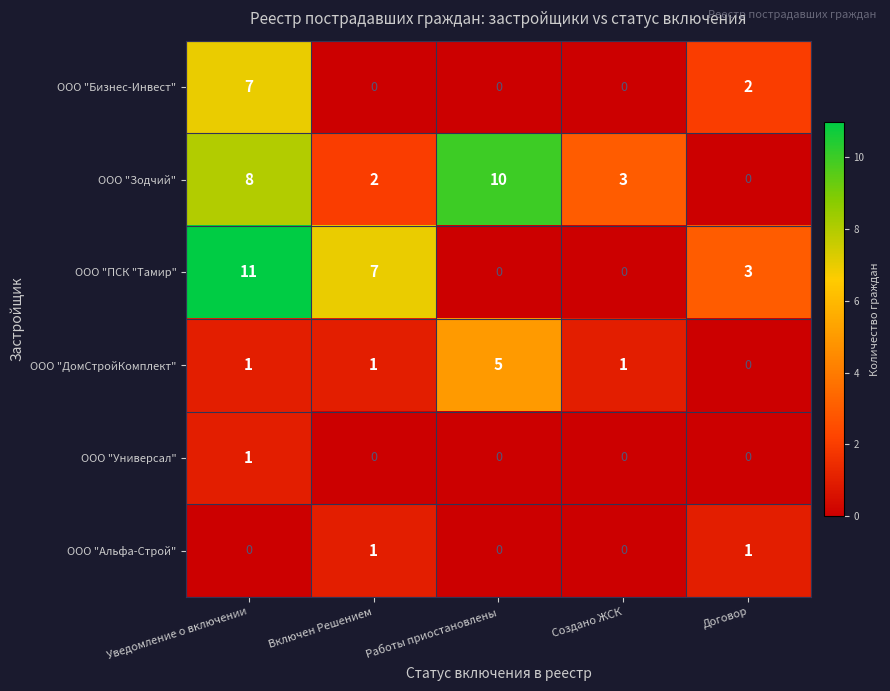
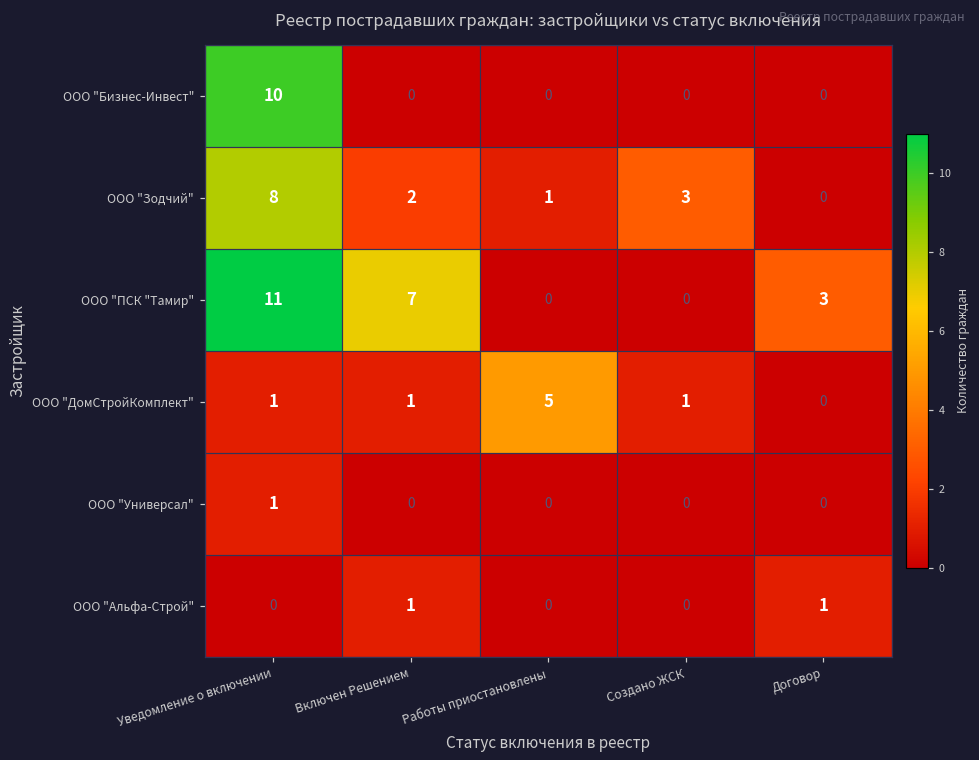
ООО "Бизнес-Инвест", Уведомление о включении: 7 -> 10
ООО "Бизнес-Инвест", Договор: 2 -> 0
ООО "Зодчий", Работы приостановлены: 10 -> 1
